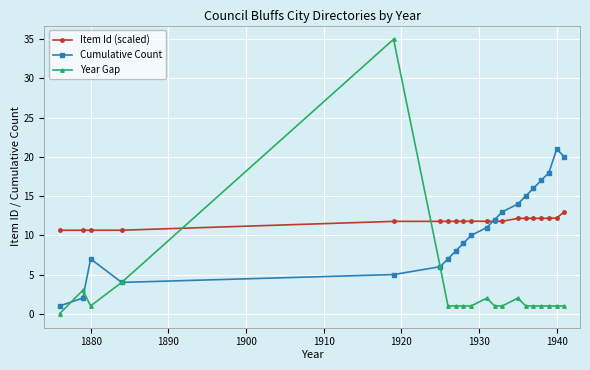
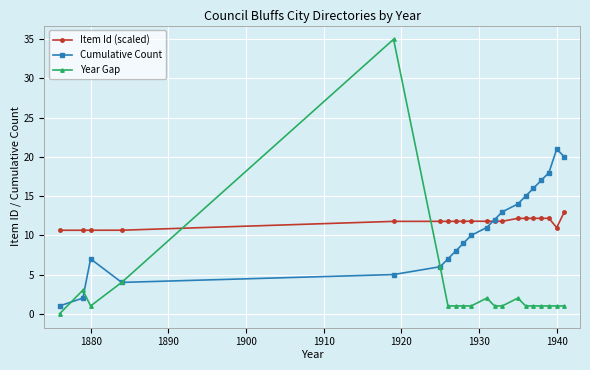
Item Id (scaled), 1940: 12 -> 11
